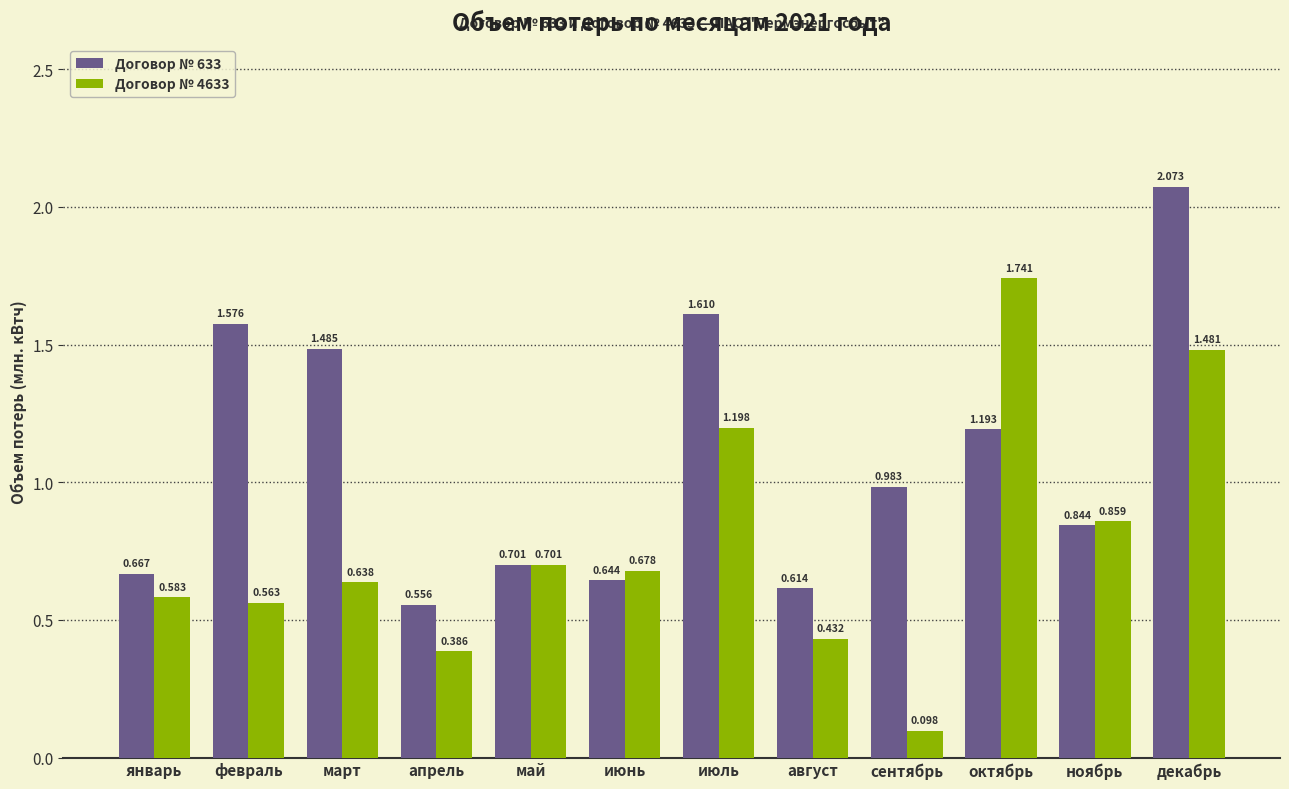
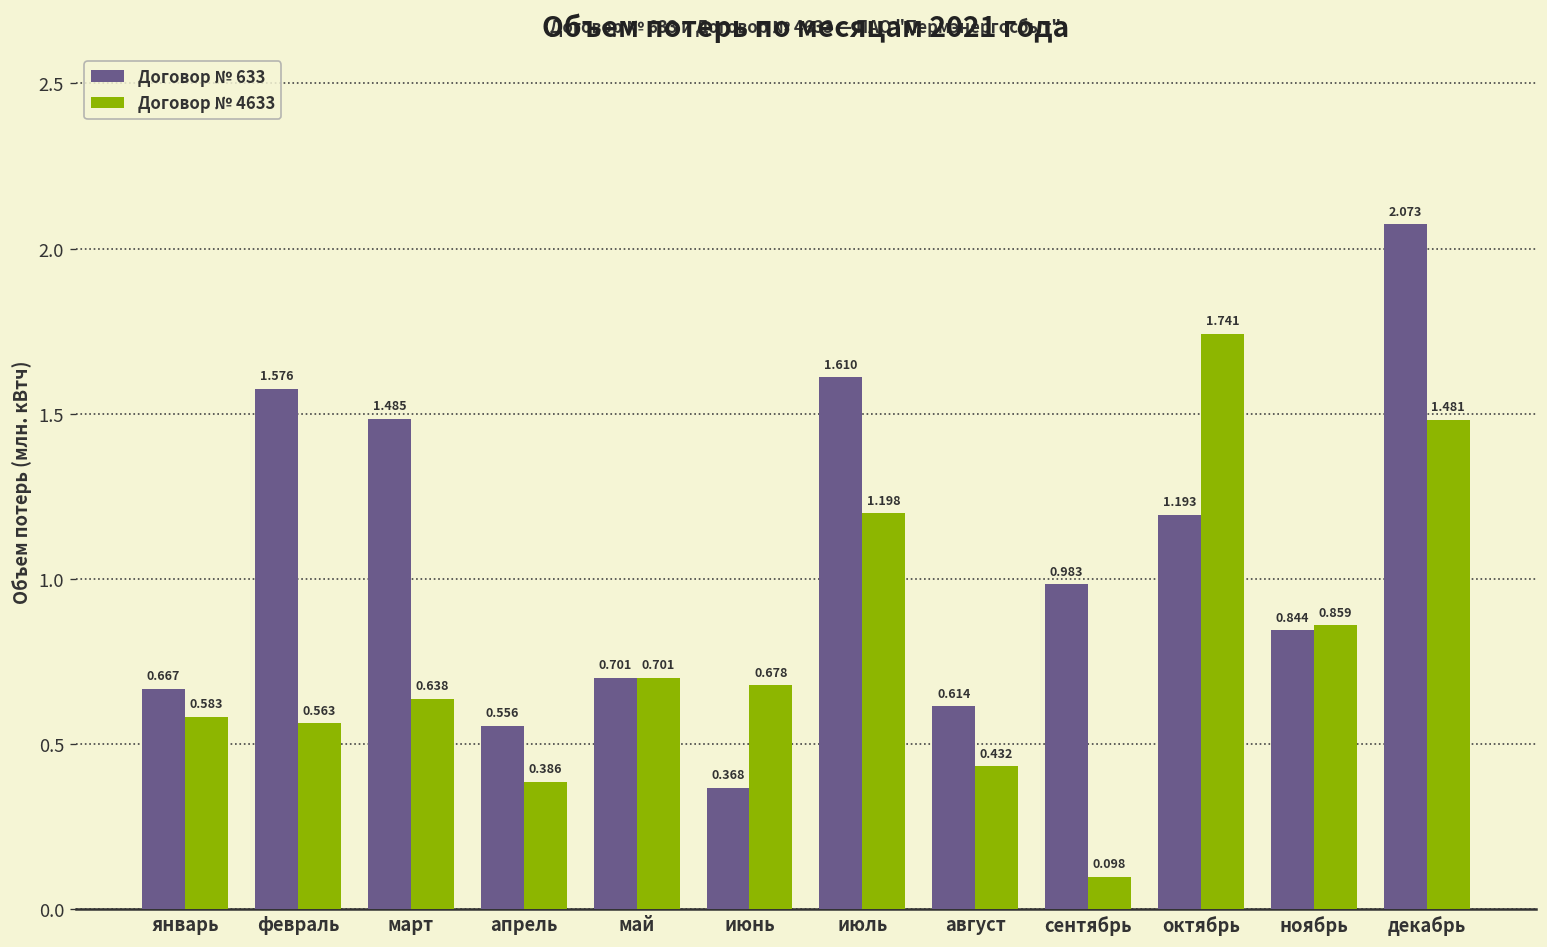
Договор № 633, июнь: 0.644 -> 0.368
